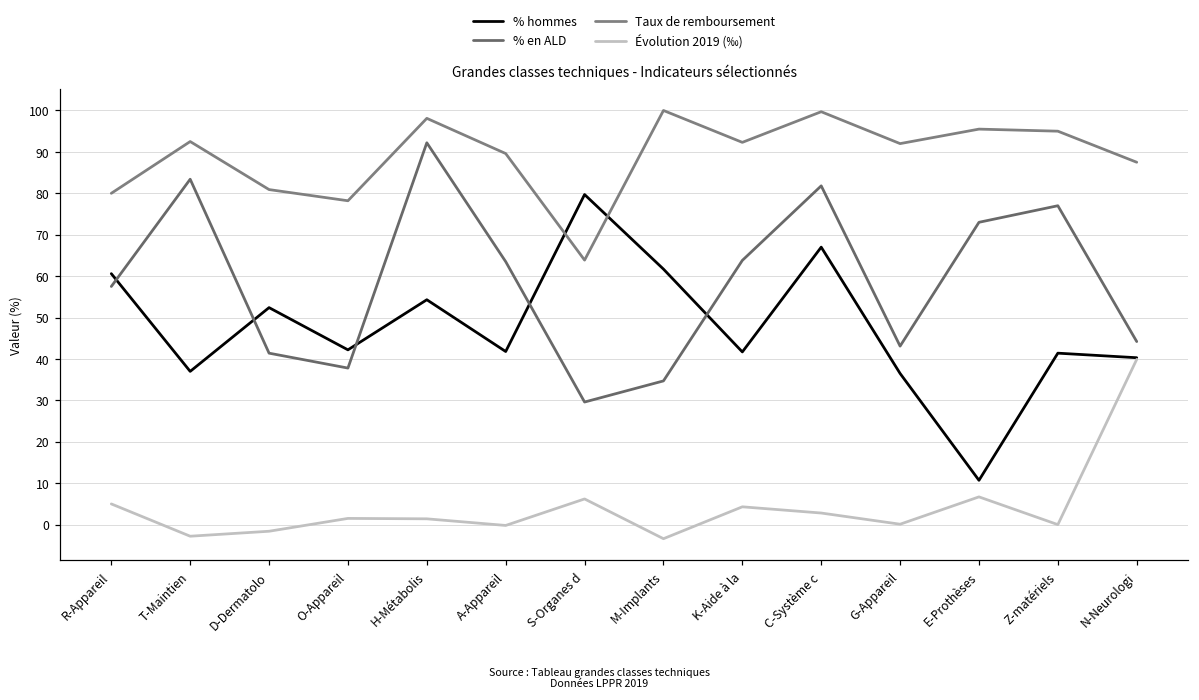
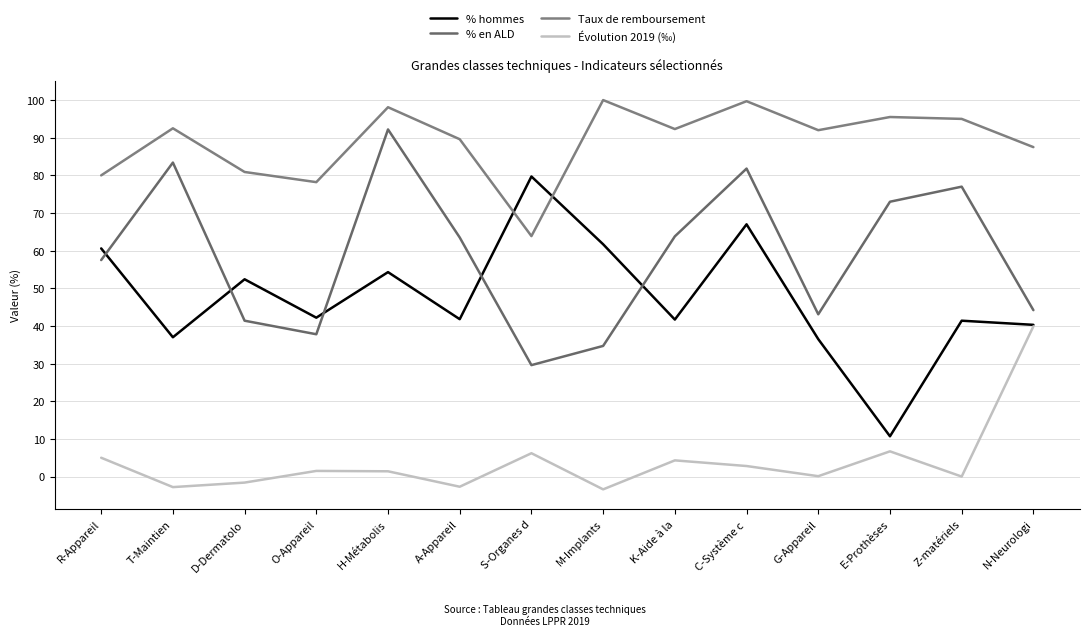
Évolution 2019 (‰), A-Appareil: 0 -> -3
